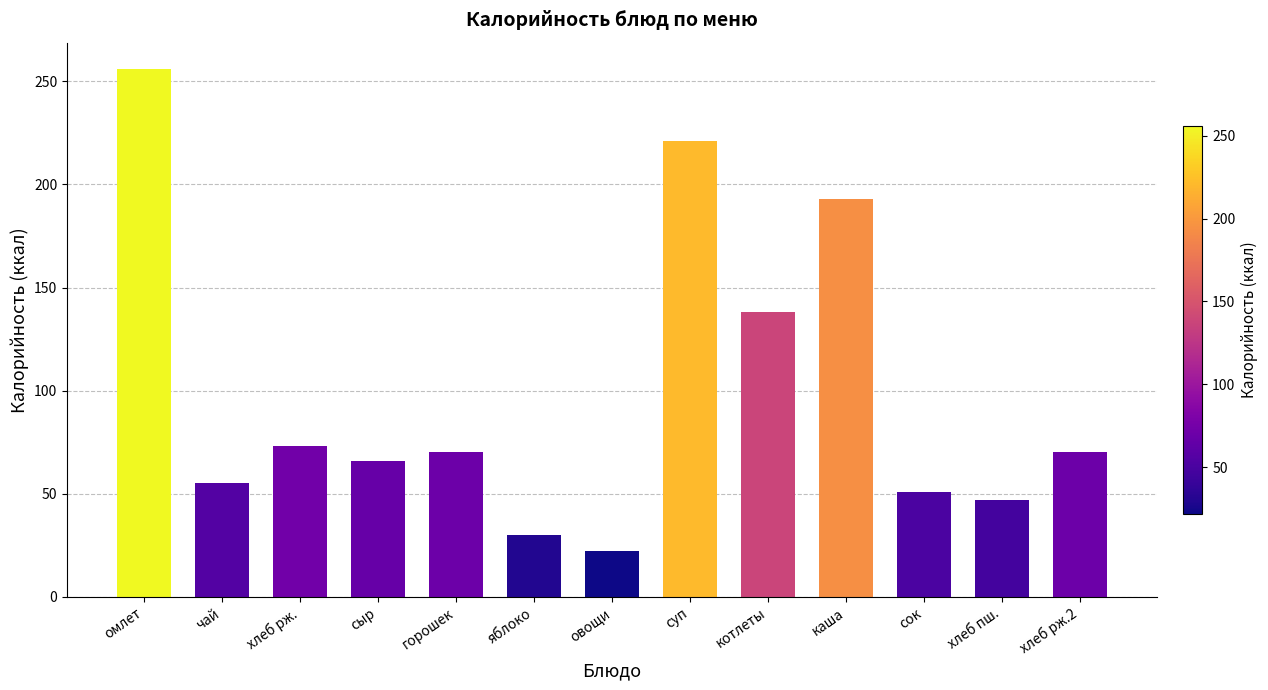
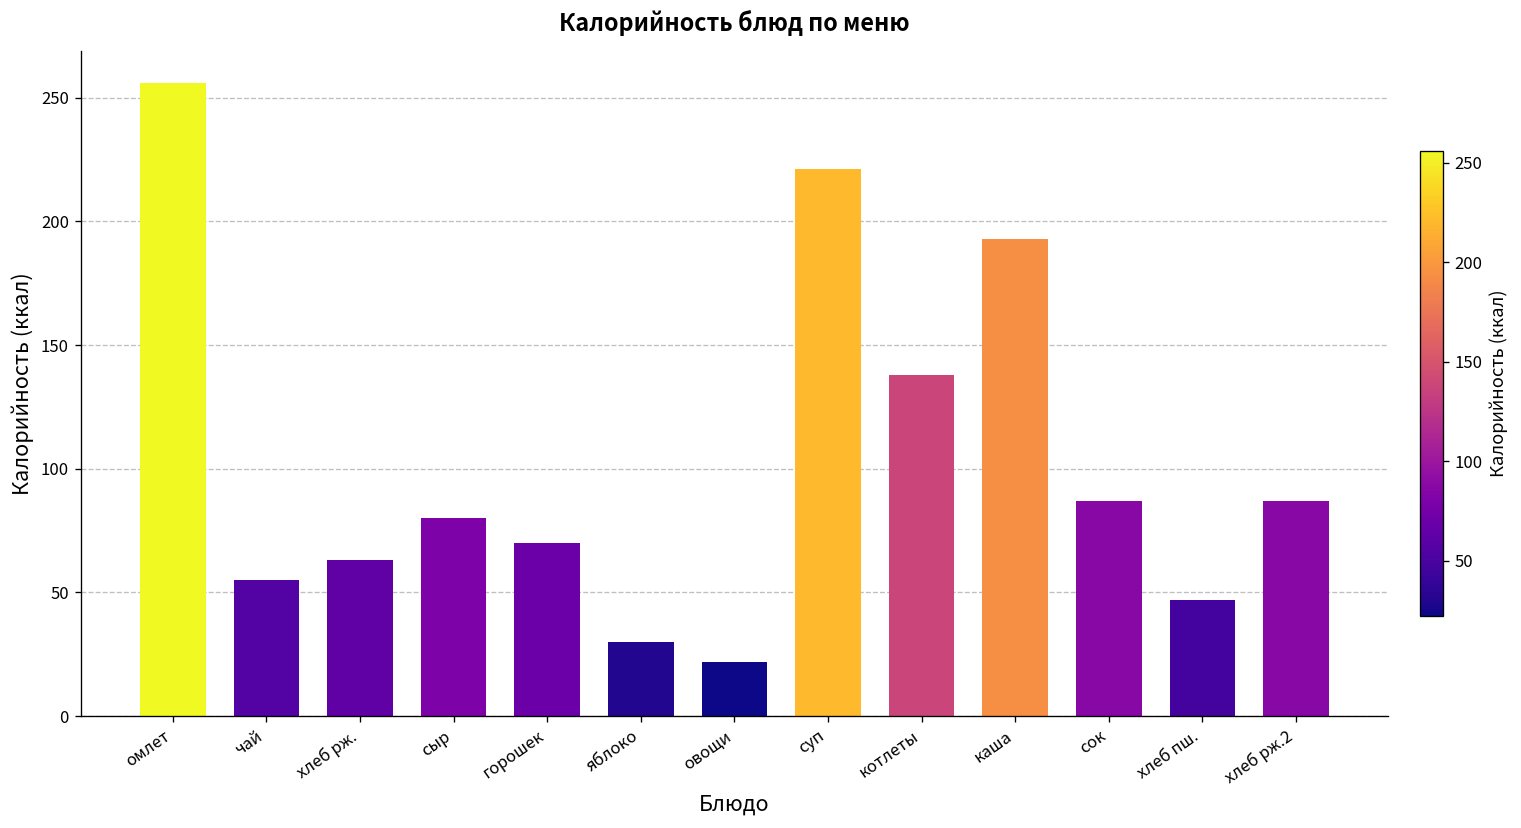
хлеб рж.: 73 -> 63
сыр: 66 -> 80
сок: 51 -> 87
хлеб рж.2: 70 -> 87
